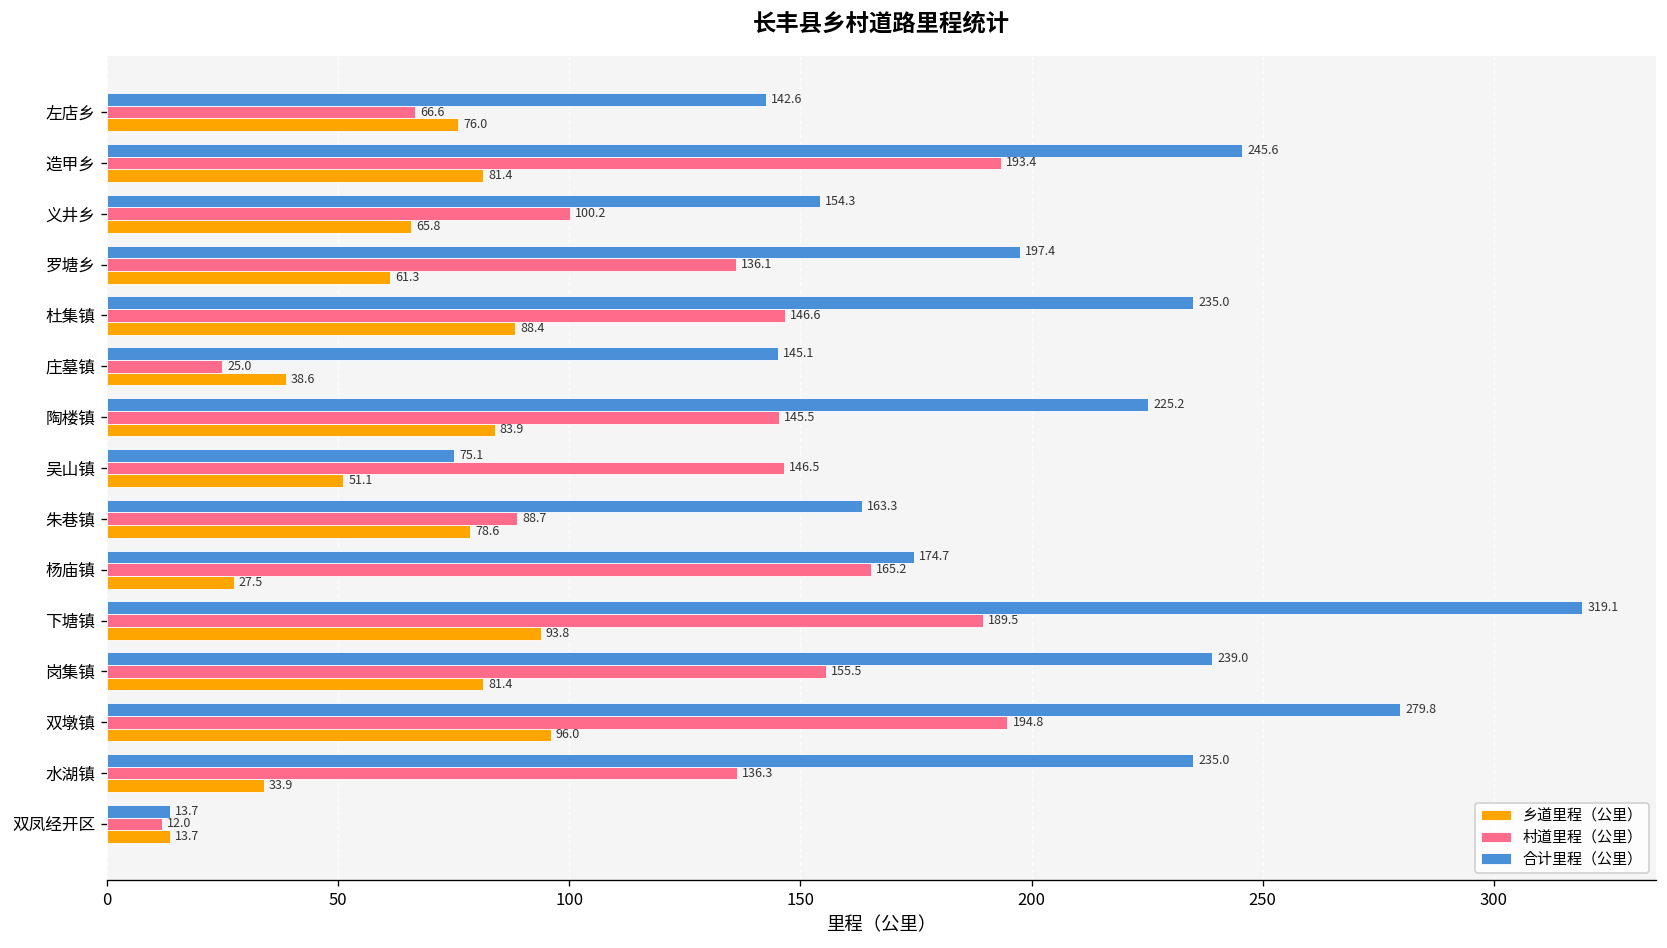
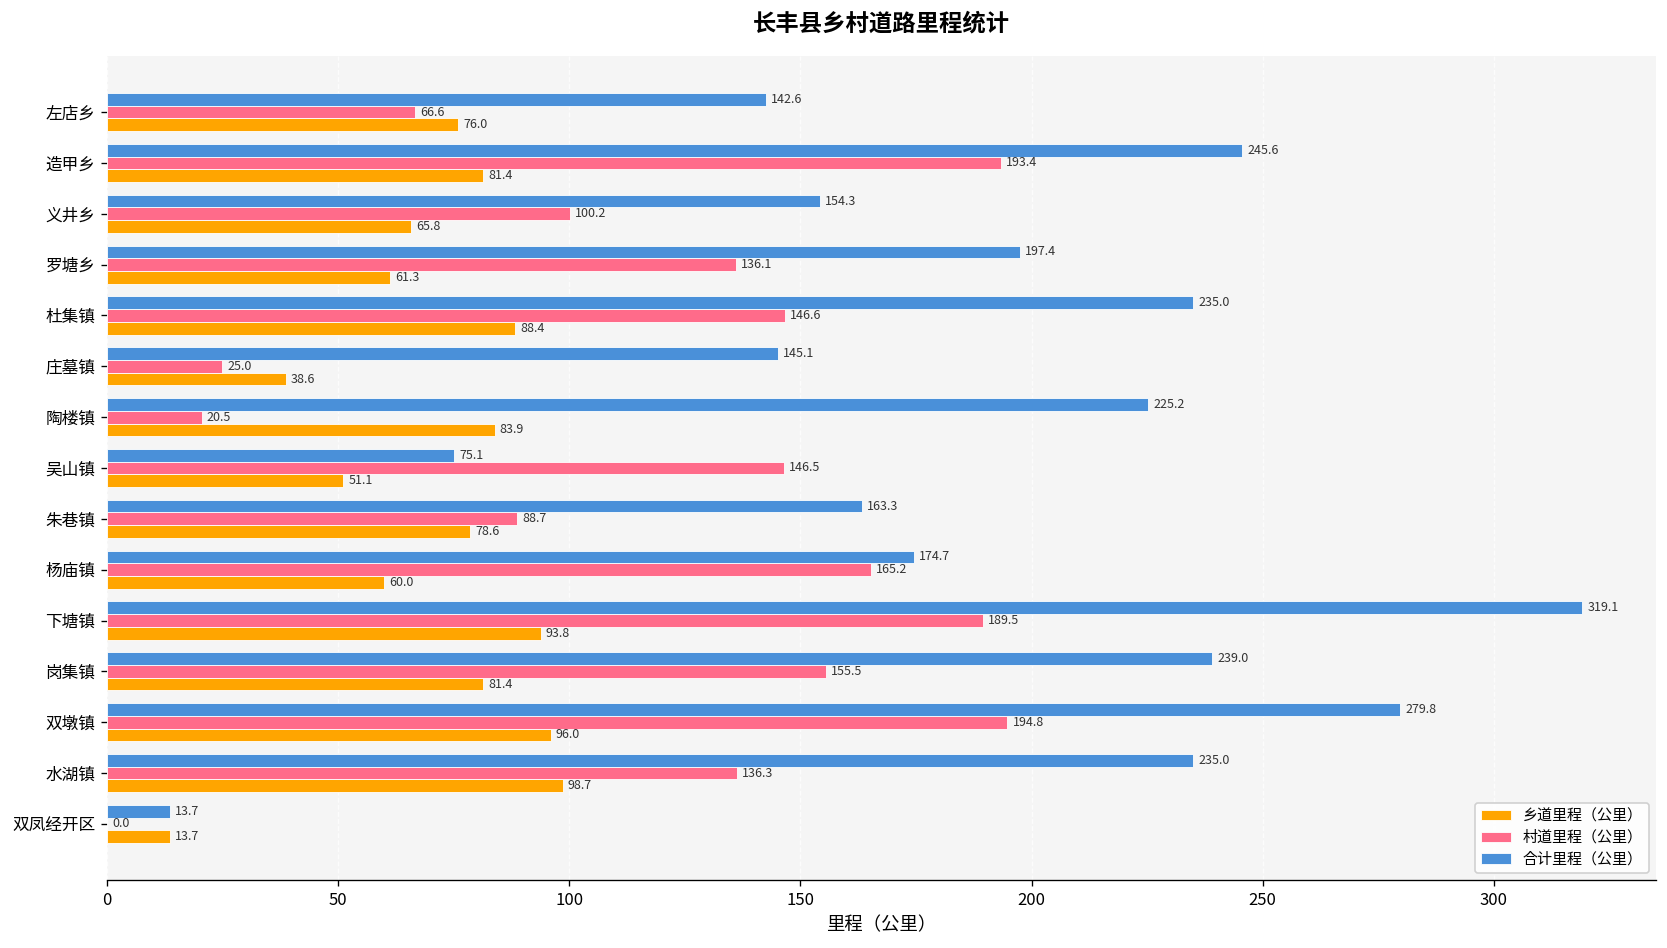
村道里程（公里）, 陶楼镇: 145.5 -> 20.5
乡道里程（公里）, 杨庙镇: 27.5 -> 60.0
乡道里程（公里）, 水湖镇: 33.9 -> 98.7
村道里程（公里）, 双凤经开区: 12.0 -> 0.0
